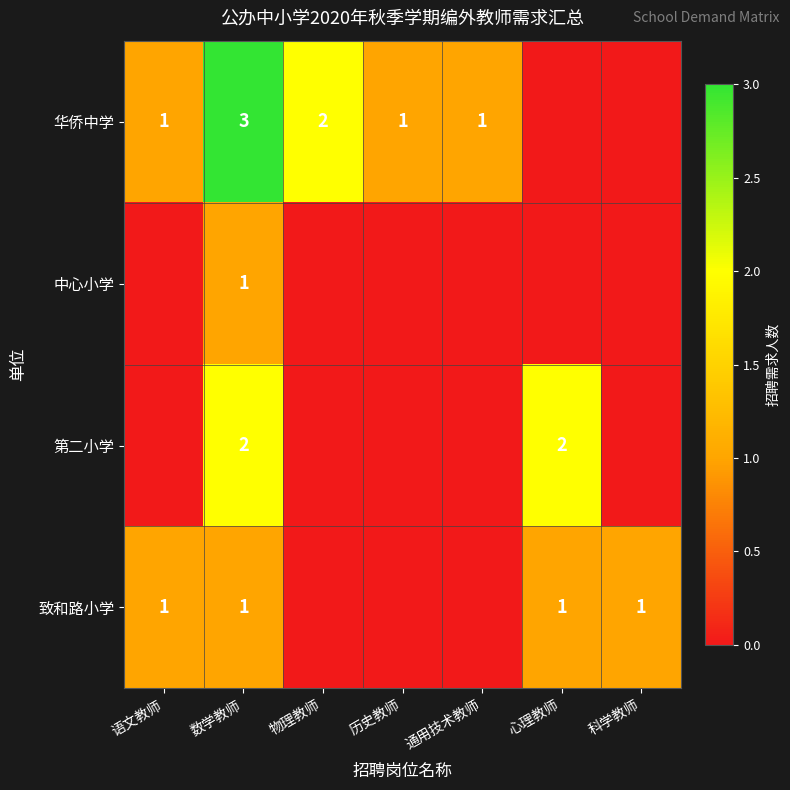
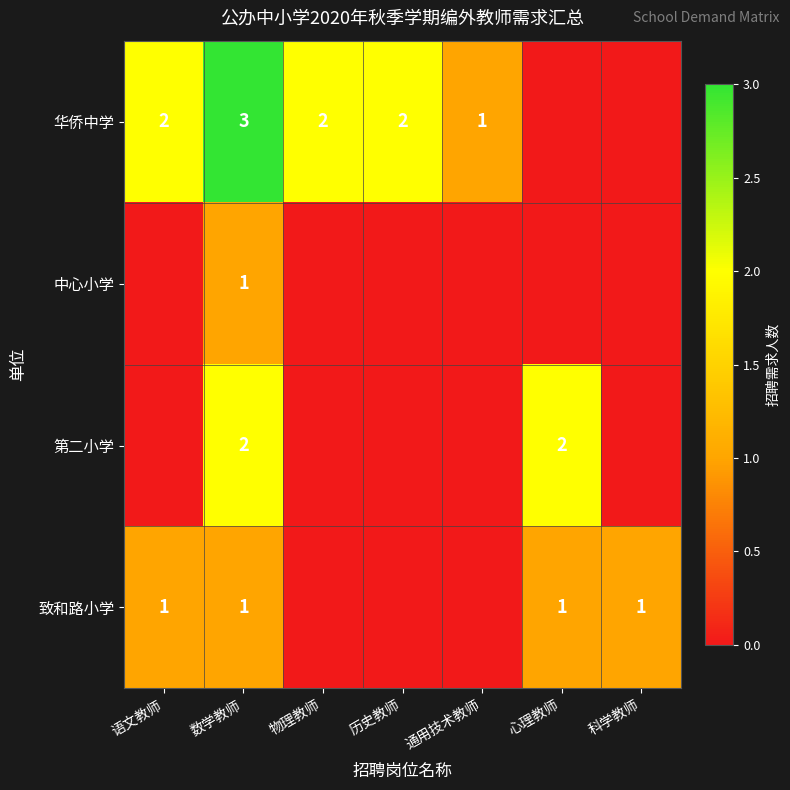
华侨中学, 语文教师: 1 -> 2
华侨中学, 历史教师: 1 -> 2
